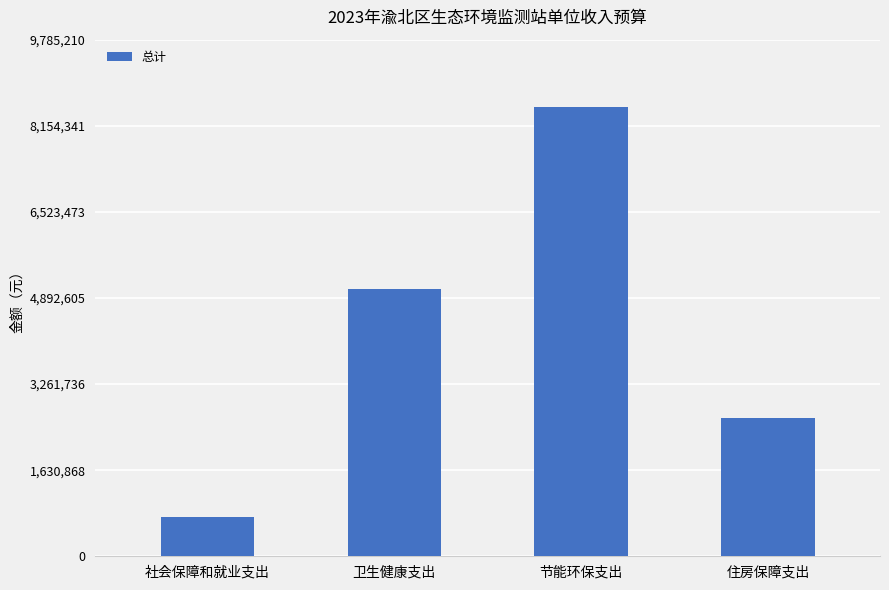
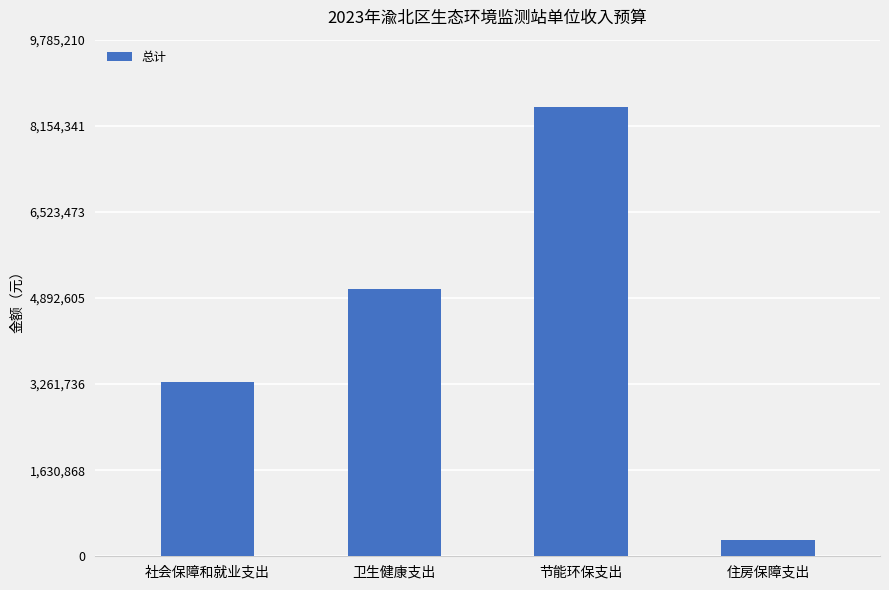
社会保障和就业支出: 700,000 -> 3,300,000
住房保障支出: 2,600,000 -> 300,000
